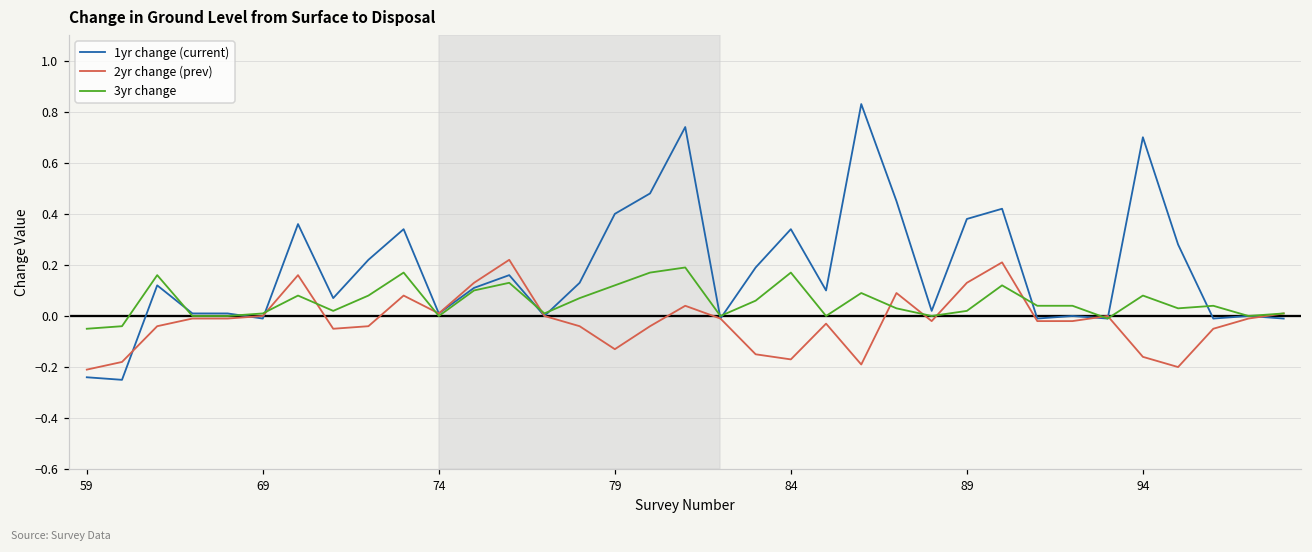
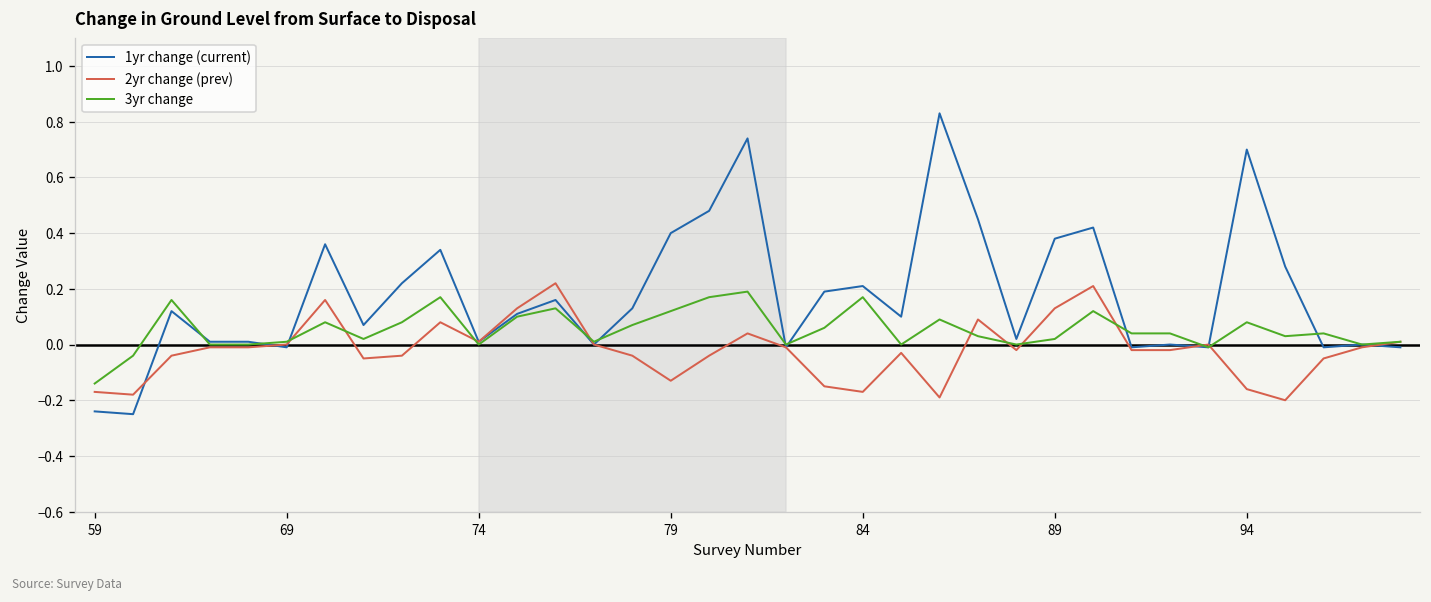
2yr change (prev), 59: -0.21 -> -0.17
3yr change, 59: -0.05 -> -0.14
1yr change (current), 84: 0.34 -> 0.21
